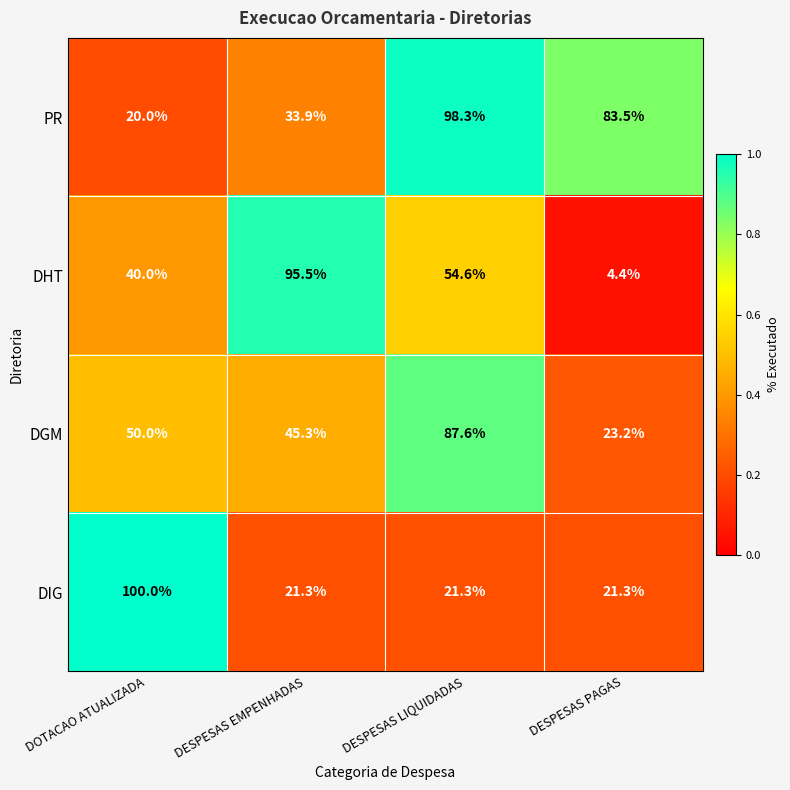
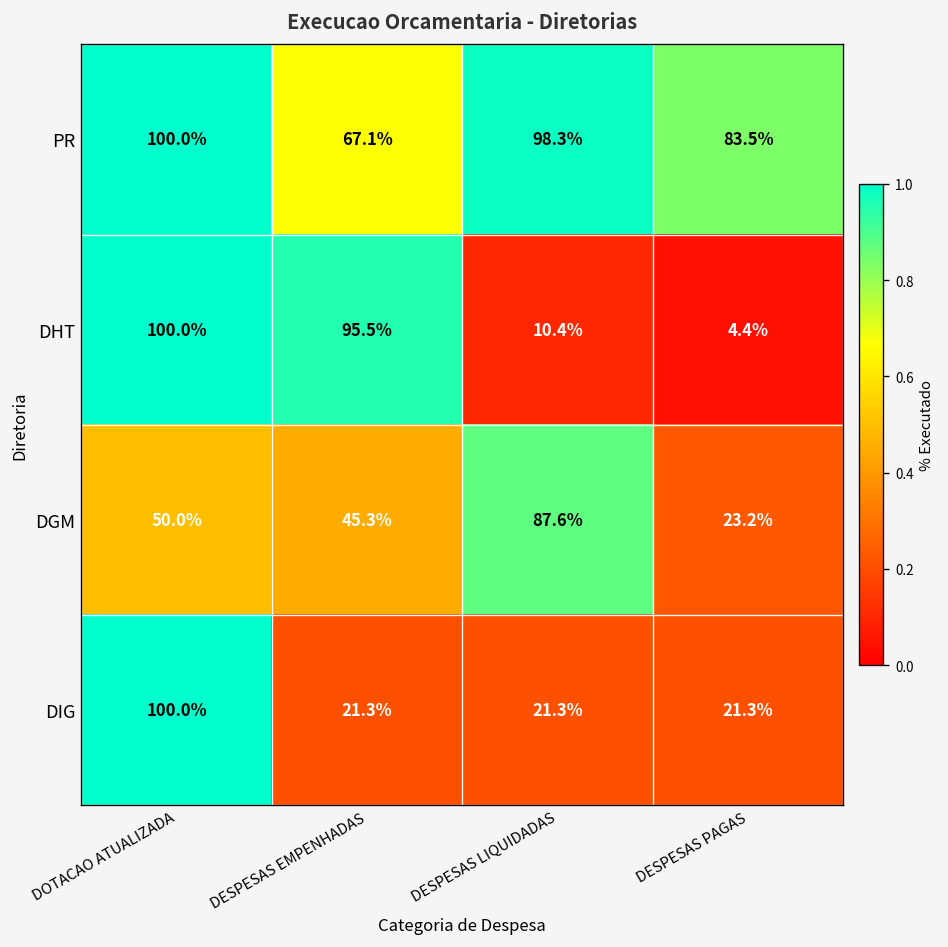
PR, DOTACAO ATUALIZADA: 20.0% -> 100.0%
PR, DESPESAS EMPENHADAS: 33.9% -> 67.1%
DHT, DOTACAO ATUALIZADA: 40.0% -> 100.0%
DHT, DESPESAS LIQUIDADAS: 54.6% -> 10.4%
